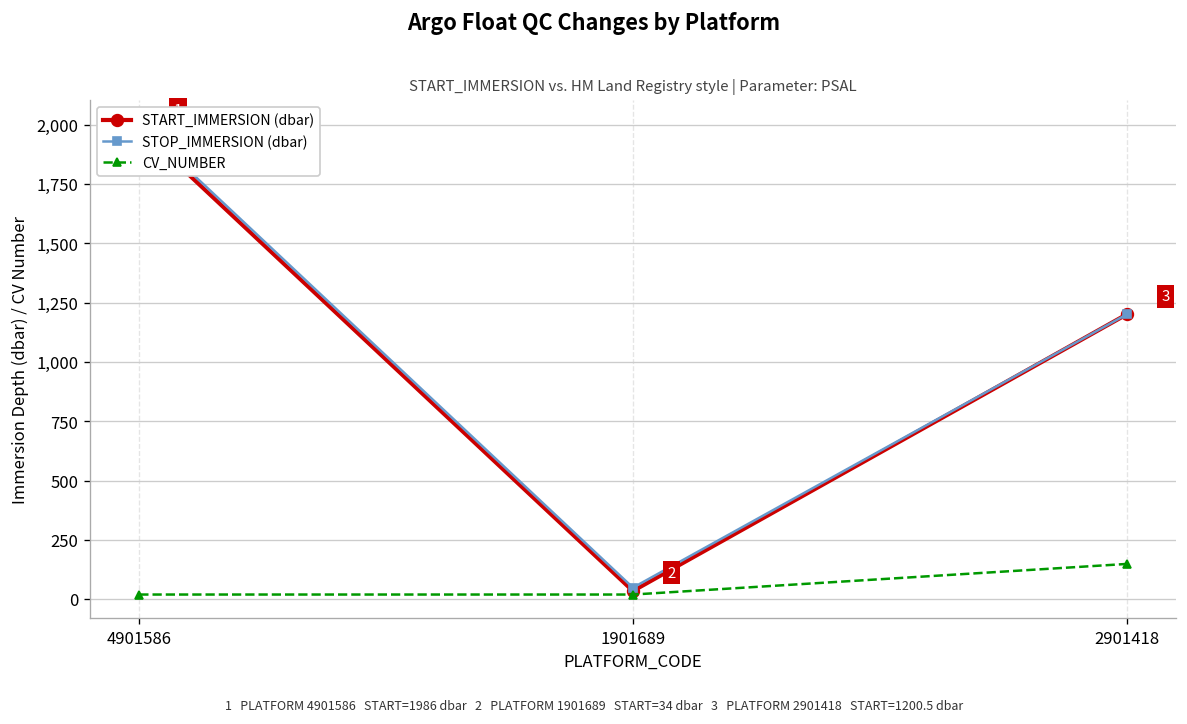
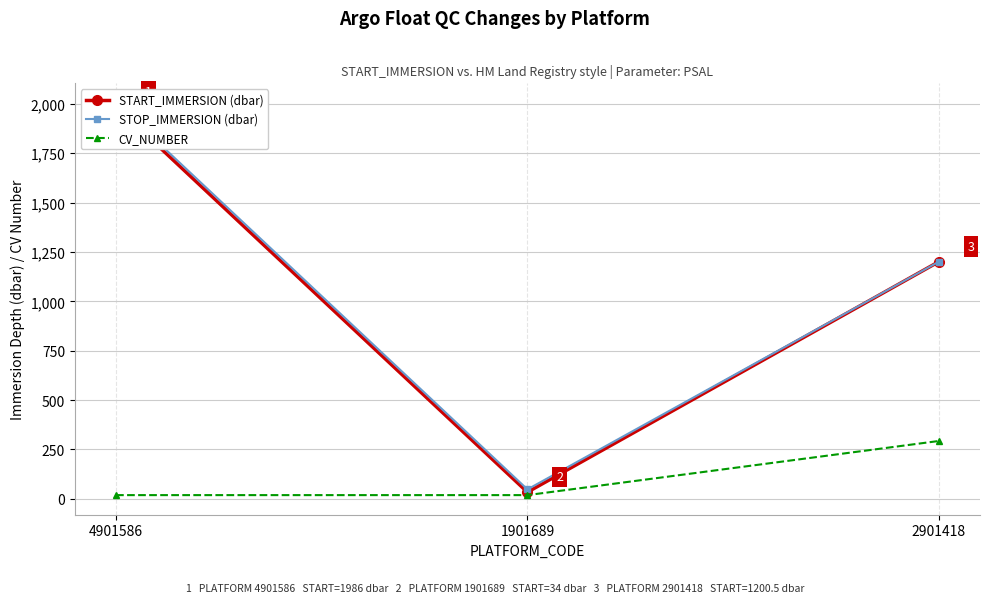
CV_NUMBER, 2901418: 150 -> 290
